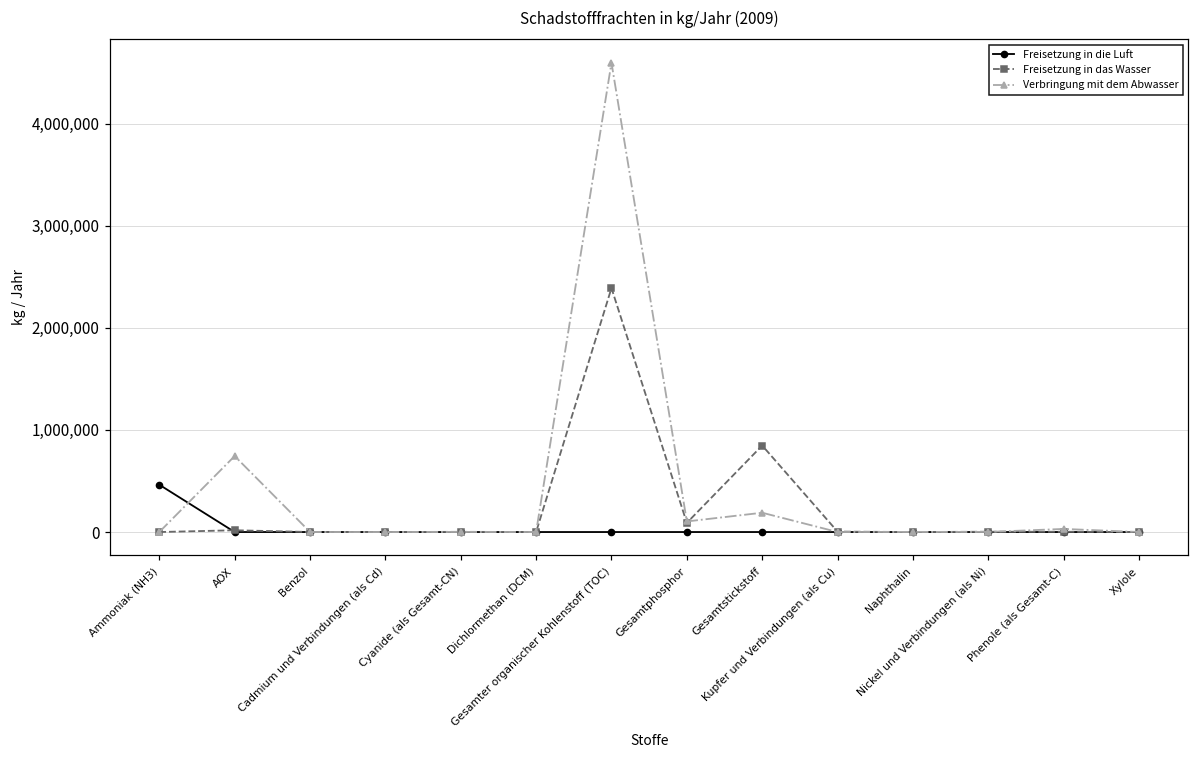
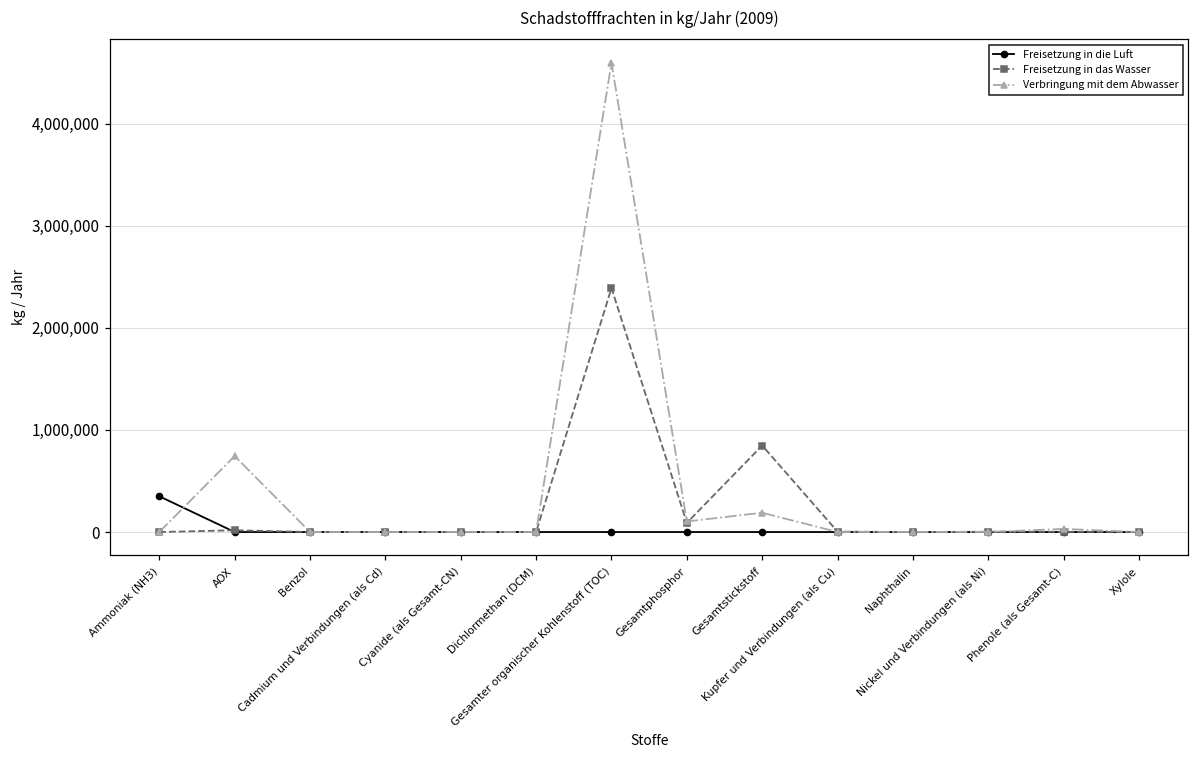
Freisetzung in die Luft, Ammoniak (NH3): 500,000 -> 400,000
